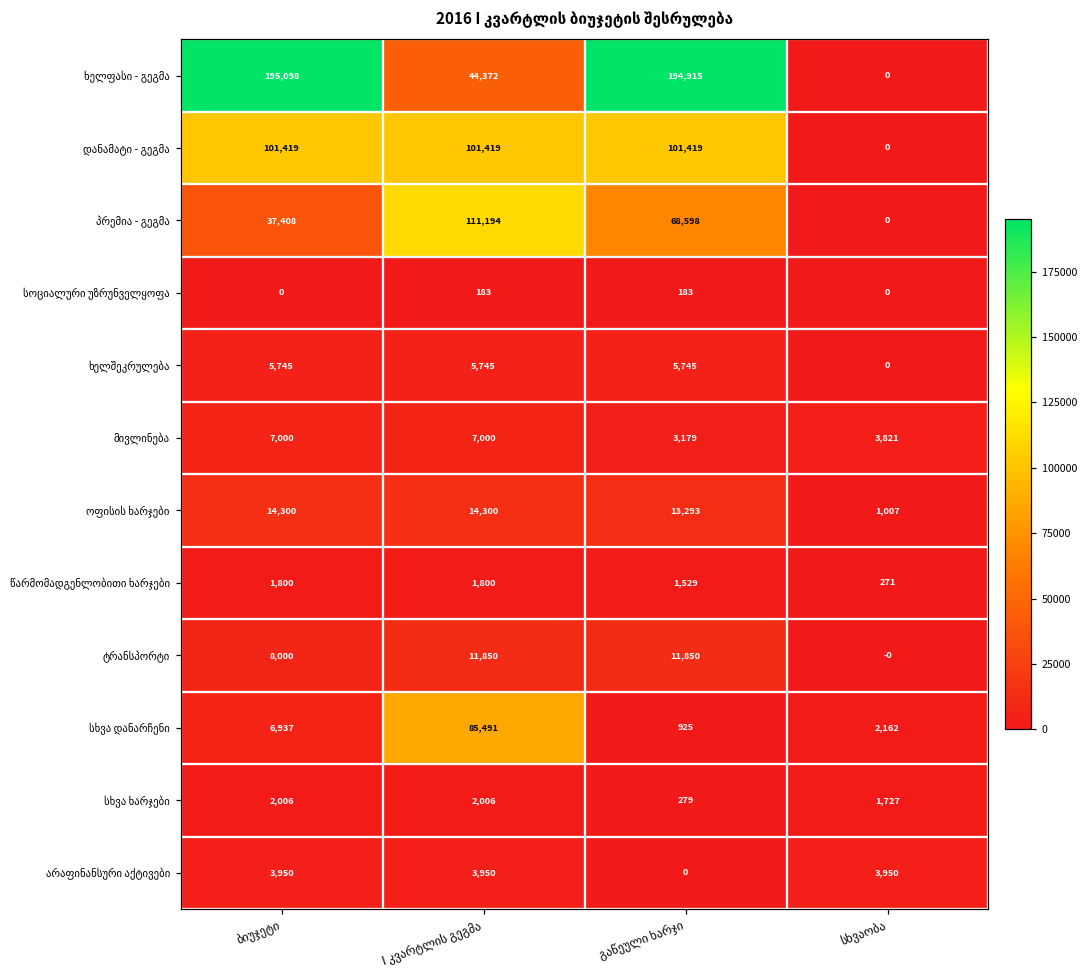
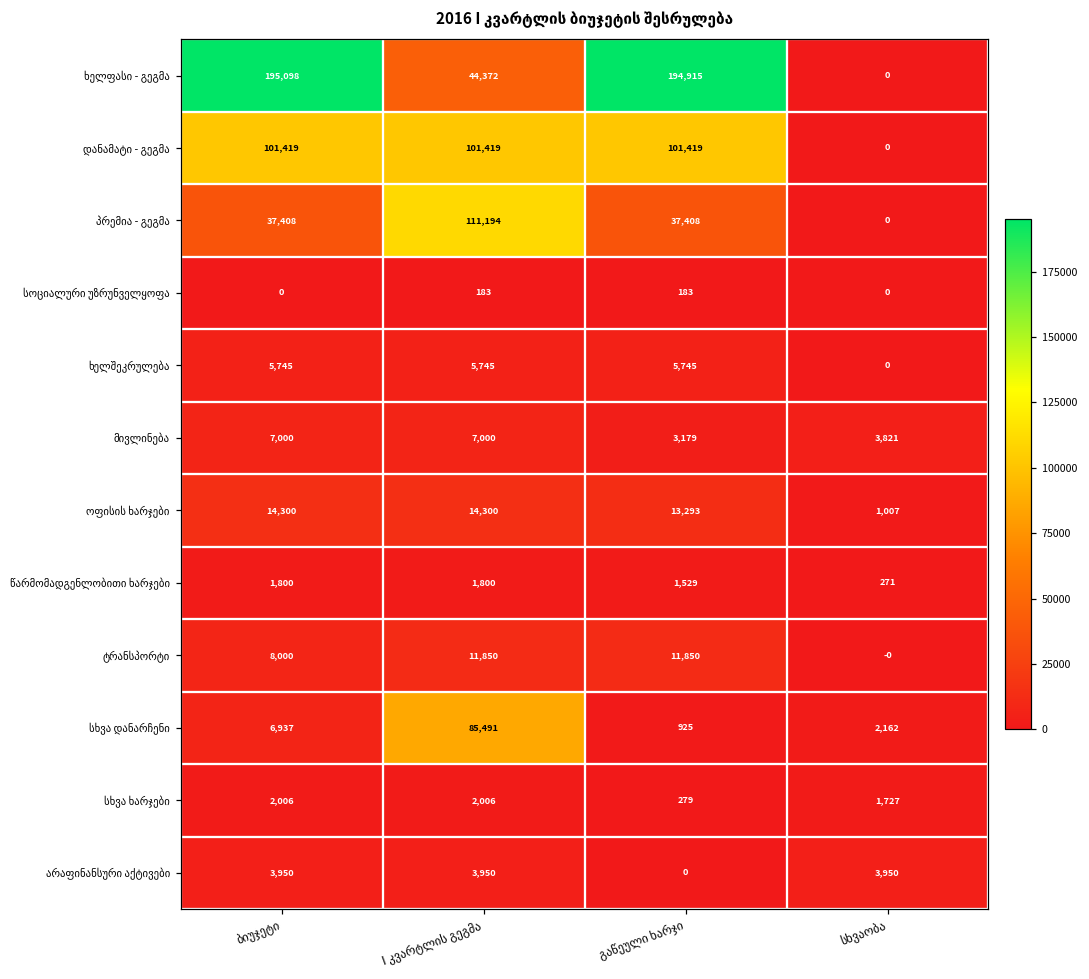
პრემია - გეგმა, გაწეული ხარჯი: 68,598 -> 37,408
